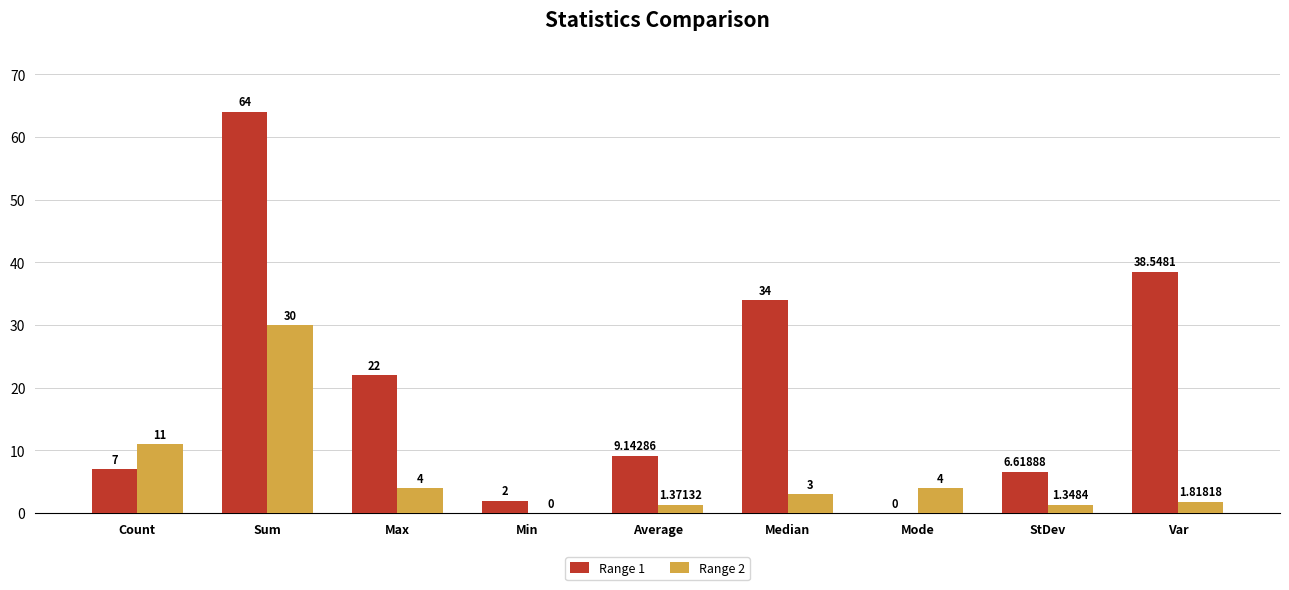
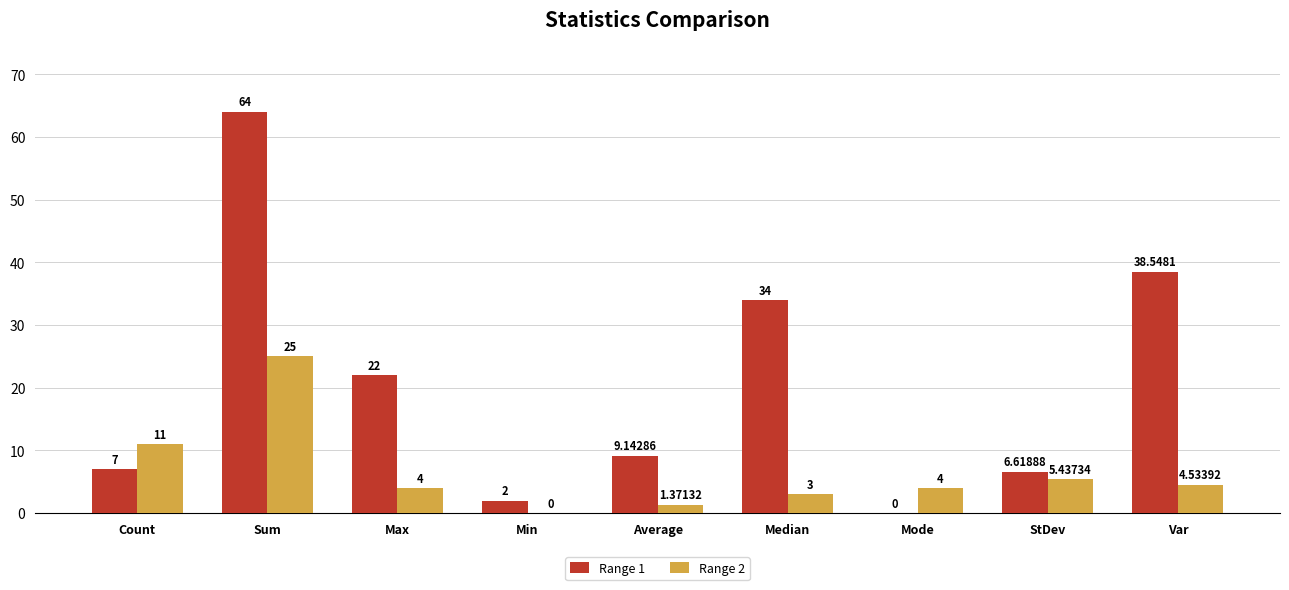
Range 2, Sum: 30 -> 25
Range 2, StDev: 1.3484 -> 5.43734
Range 2, Var: 1.81818 -> 4.53392
